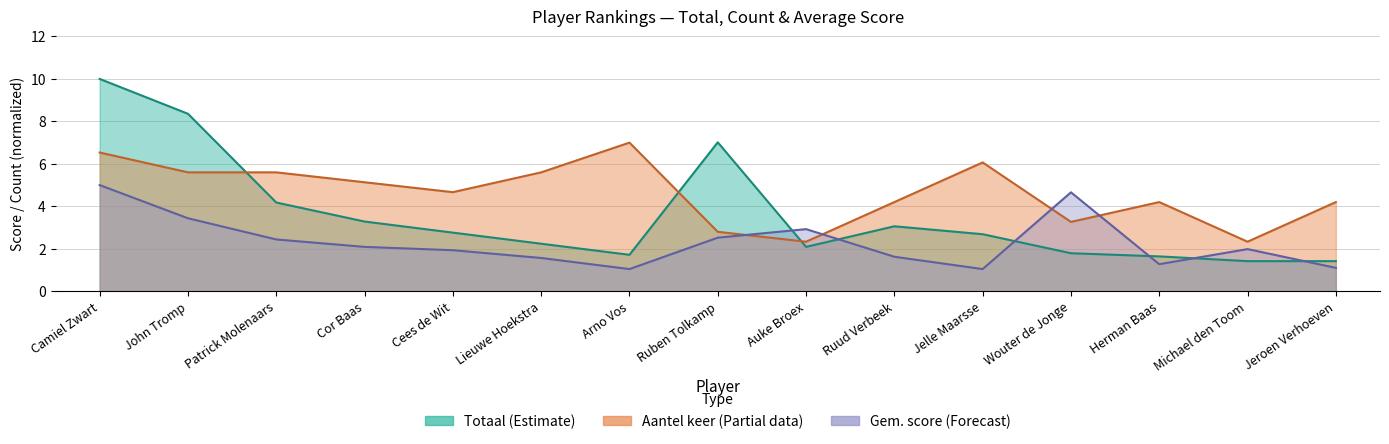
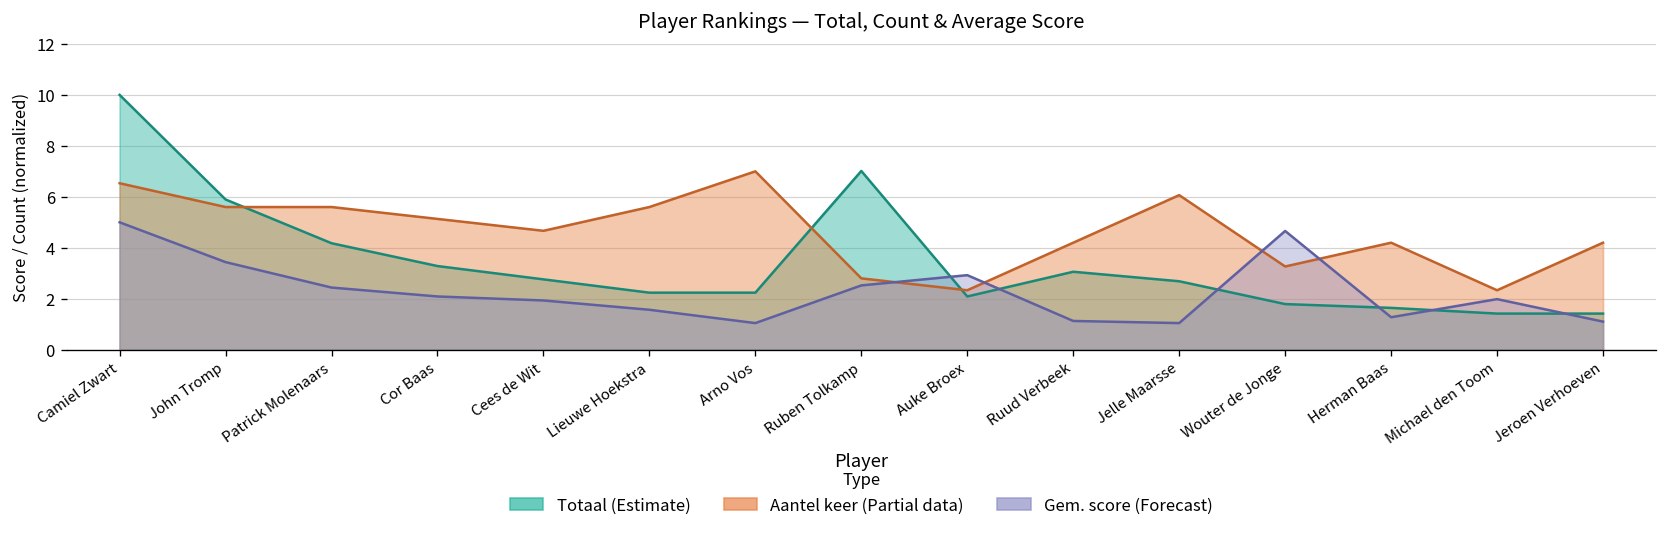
Totaal (Estimate), John Tromp: 8.4 -> 5.9
Totaal (Estimate), Arno Vos: 1.7 -> 2.2
Gem. score (Forecast), Ruud Verbeek: 1.6 -> 1.1
